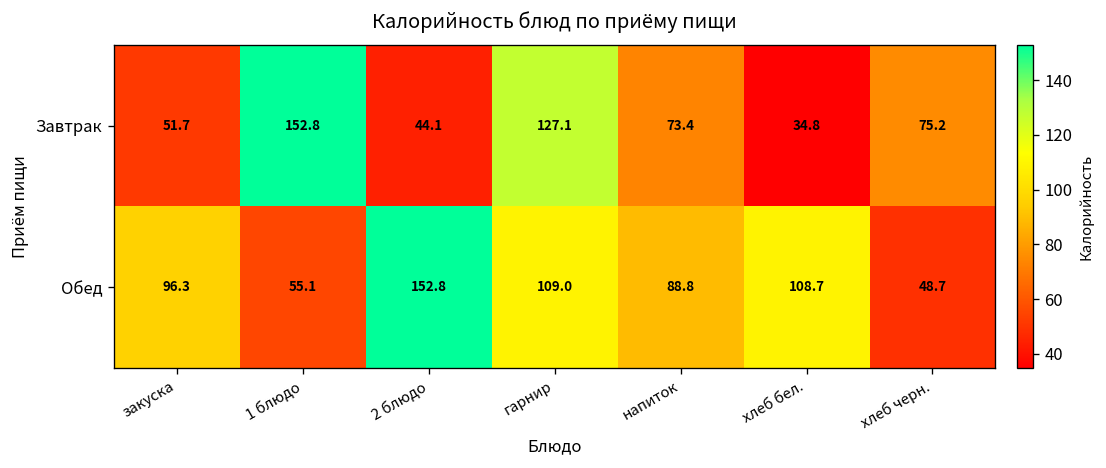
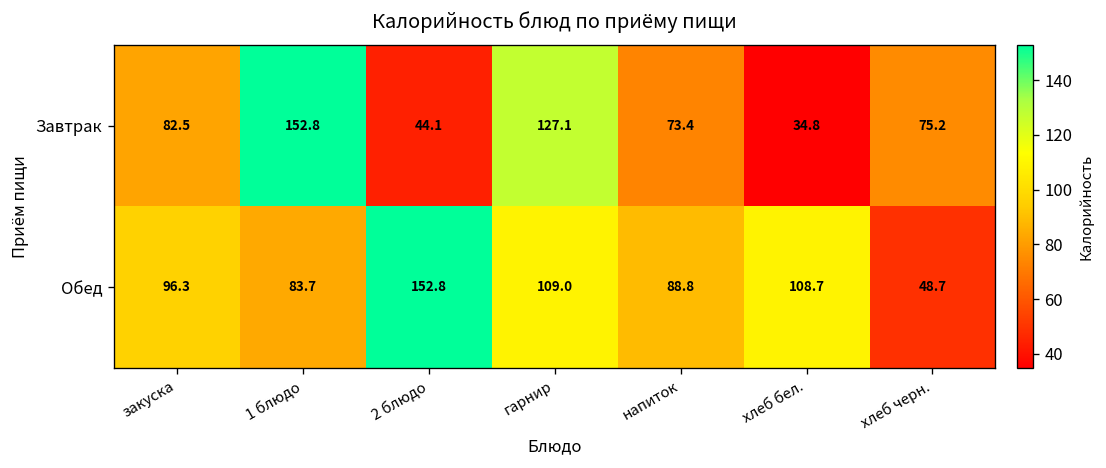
Завтрак, закуска: 51.7 -> 82.5
Обед, 1 блюдо: 55.1 -> 83.7
